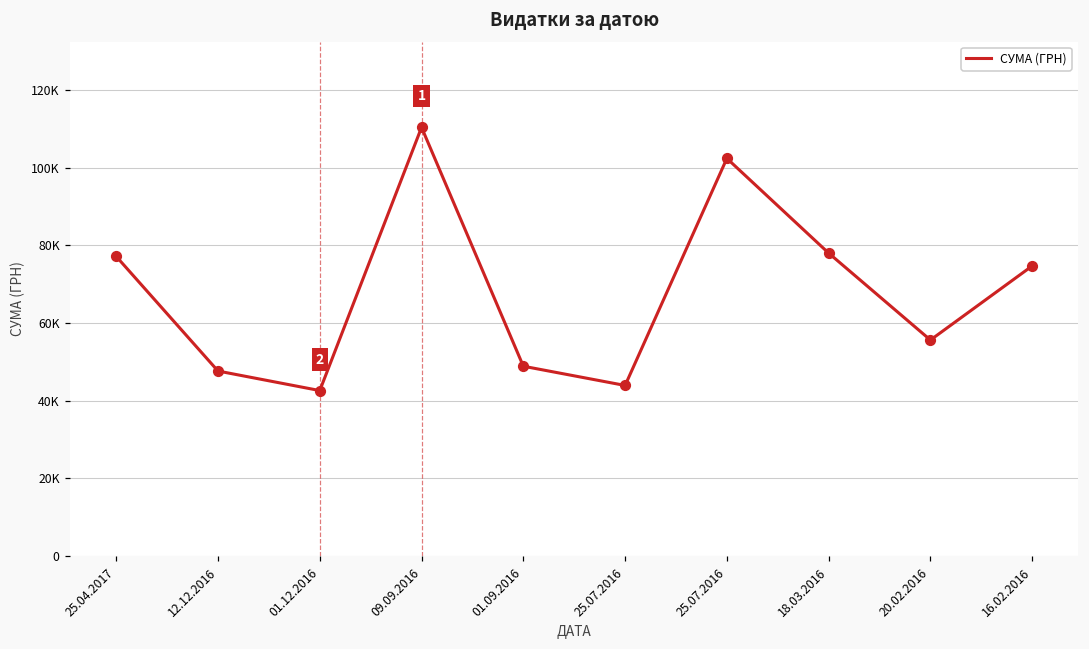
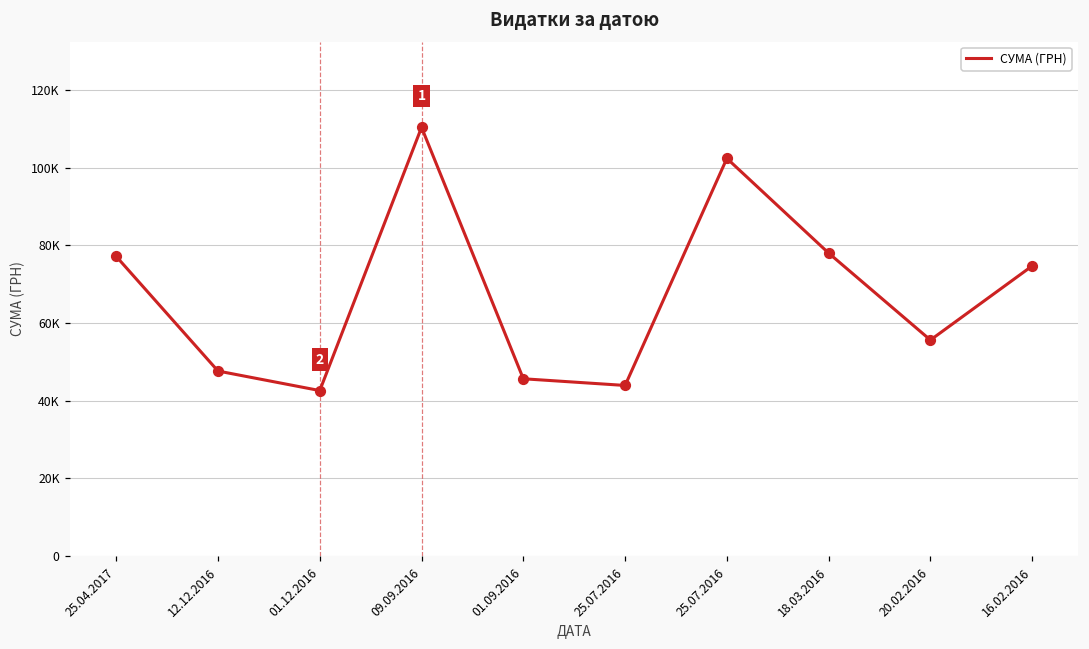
01.09.2016: 49000 -> 46000
